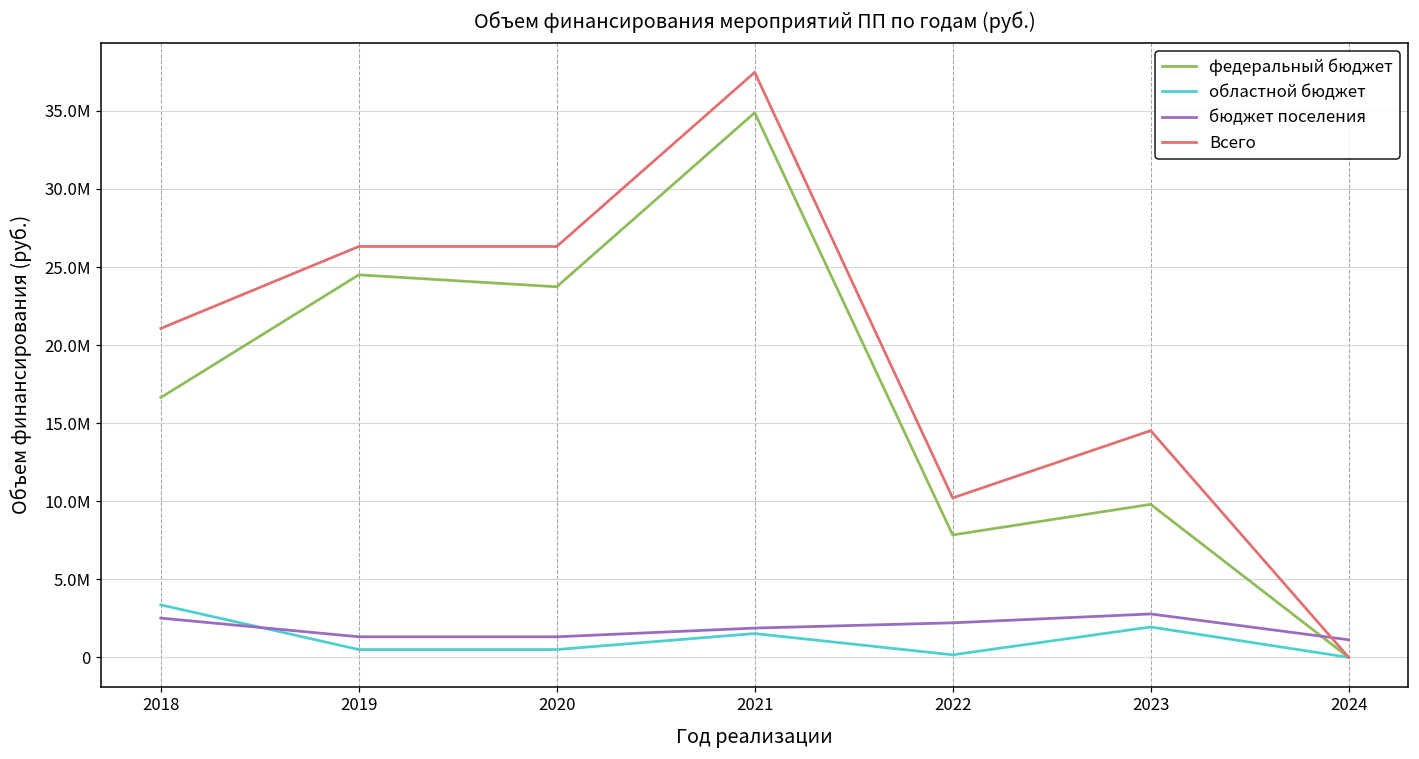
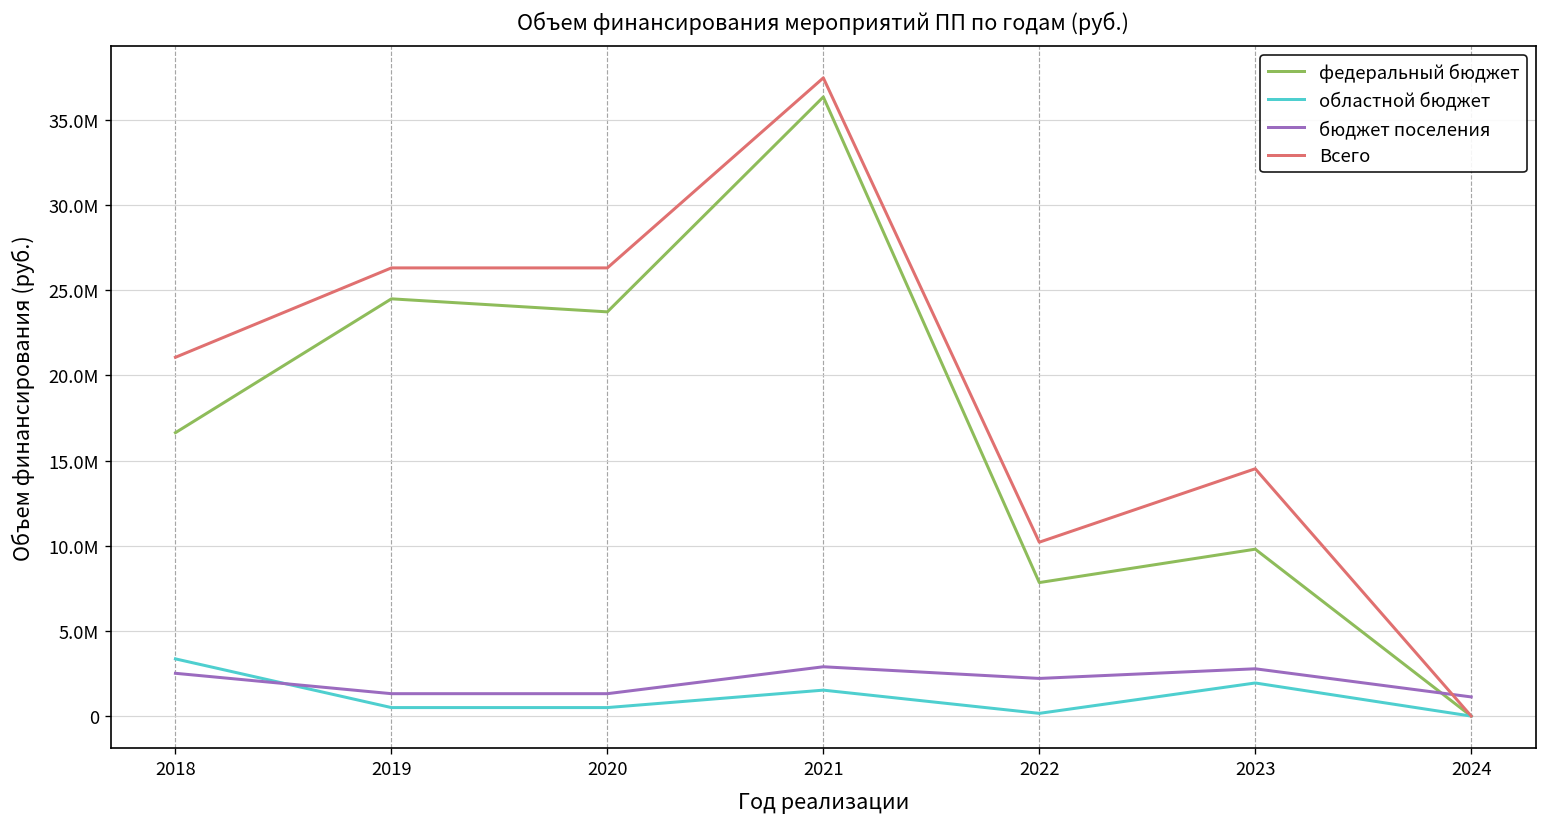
федеральный бюджет, 2021: 34900000 -> 36400000
бюджет поселения, 2021: 1900000 -> 2900000
